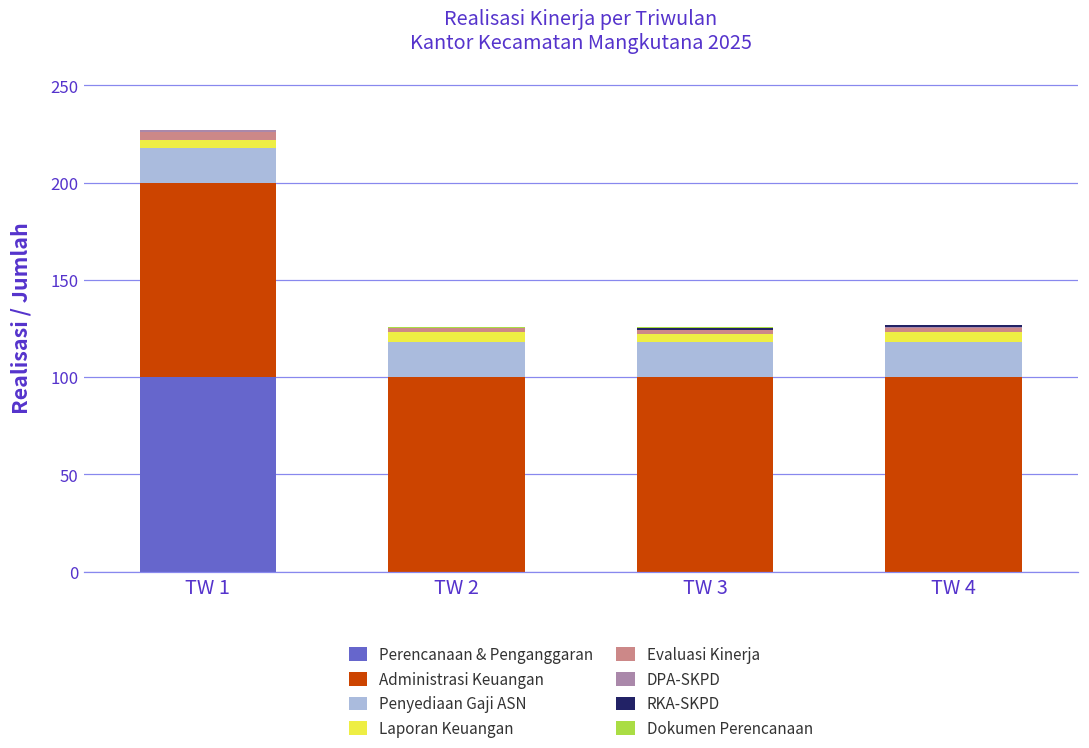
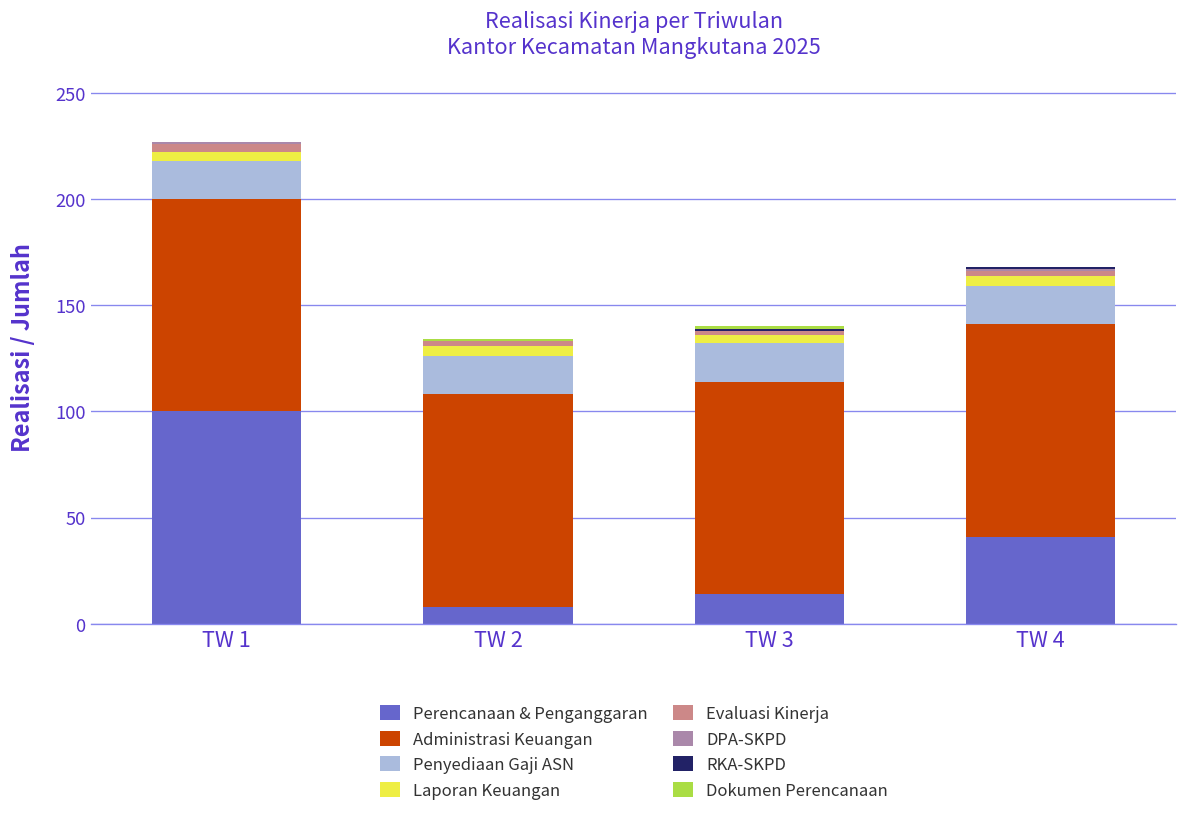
Perencanaan & Penganggaran, TW 2: 0 -> 8
Perencanaan & Penganggaran, TW 3: 0 -> 14
Perencanaan & Penganggaran, TW 4: 0 -> 41
